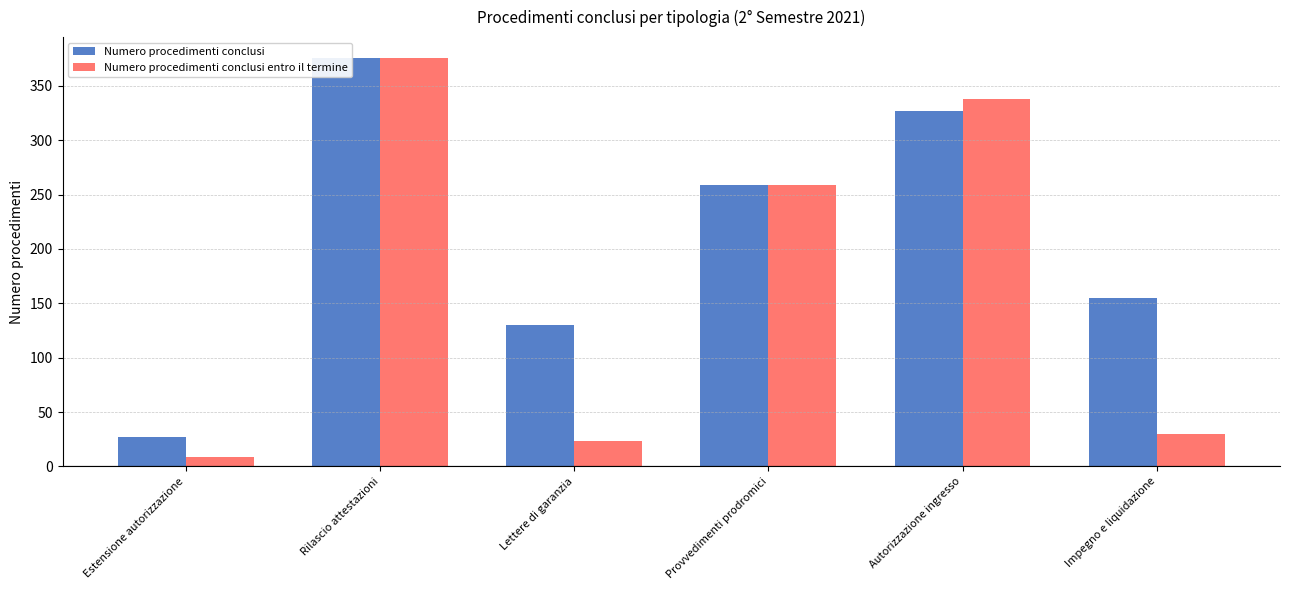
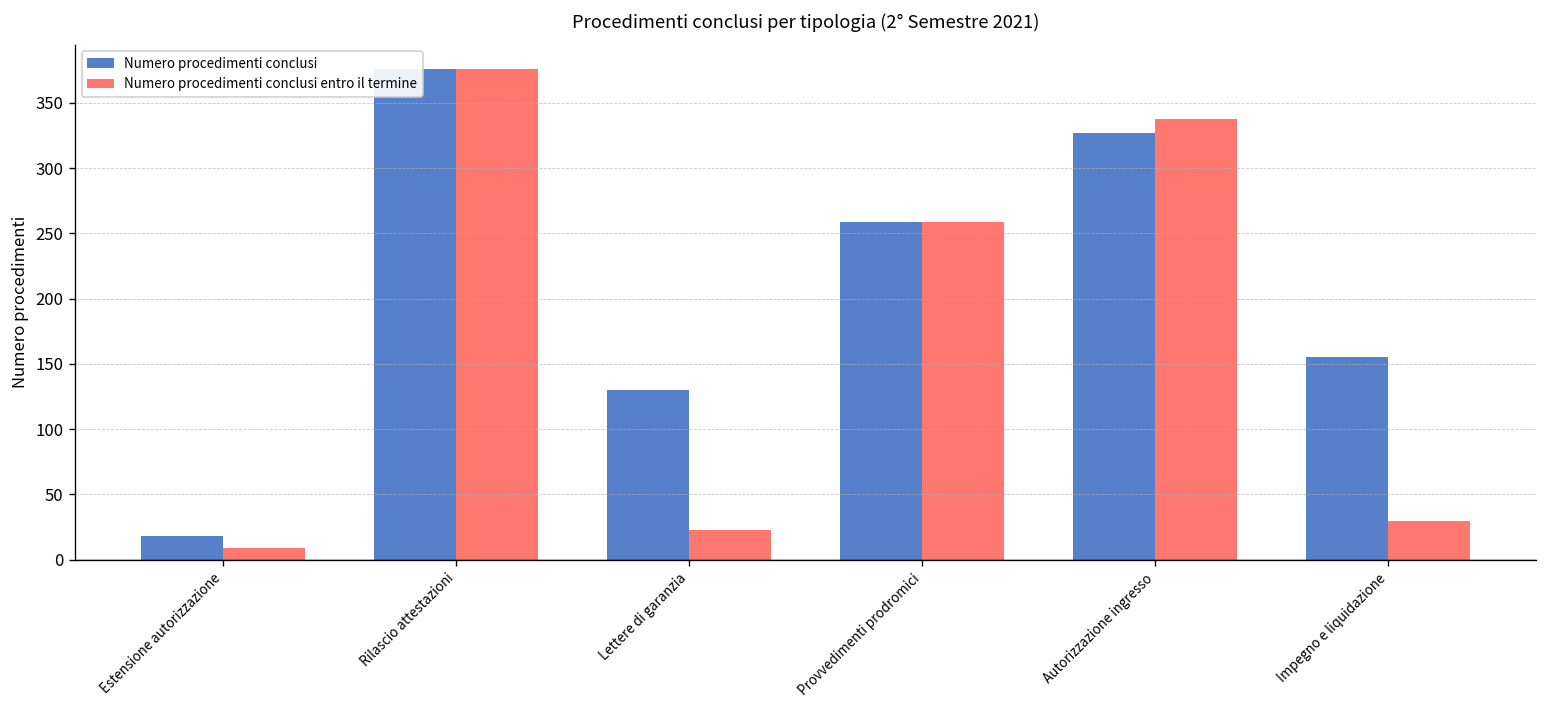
Numero procedimenti conclusi, Estensione autorizzazione: 27 -> 18
